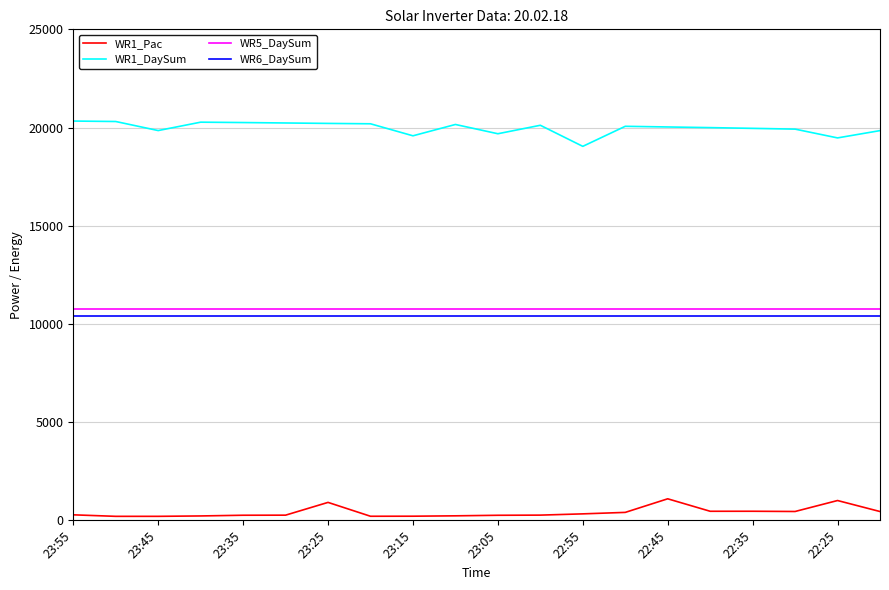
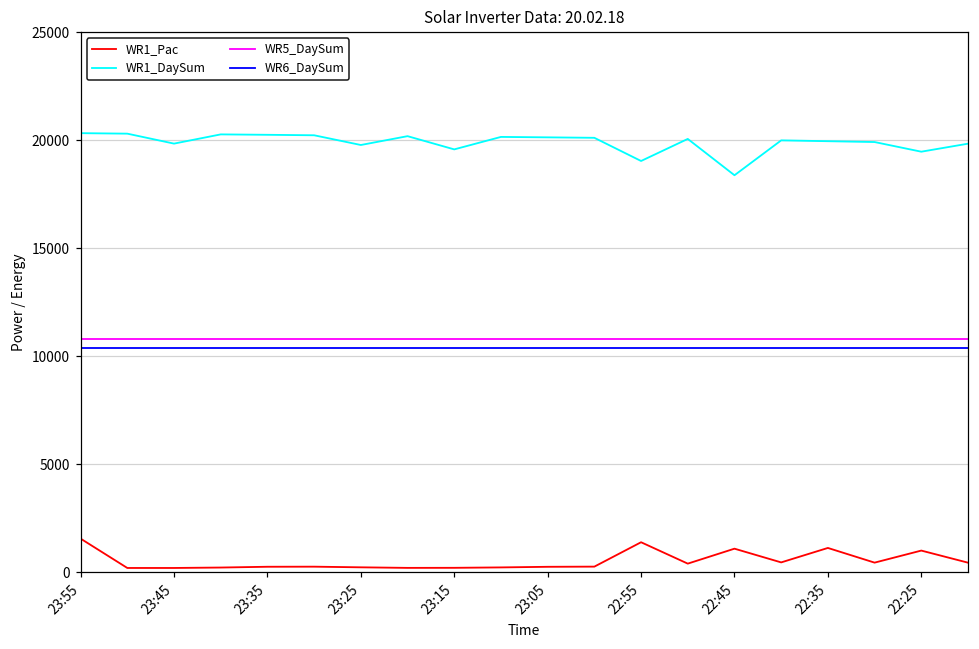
WR1_Pac, 23:55: 300 -> 1600
WR1_Pac, 23:25: 900 -> 200
WR1_DaySum, 23:25: 20200 -> 19800
WR1_DaySum, 23:05: 19700 -> 20100
WR1_Pac, 22:55: 300 -> 1400
WR1_DaySum, 22:45: 20000 -> 18400
WR1_Pac, 22:35: 500 -> 1100
